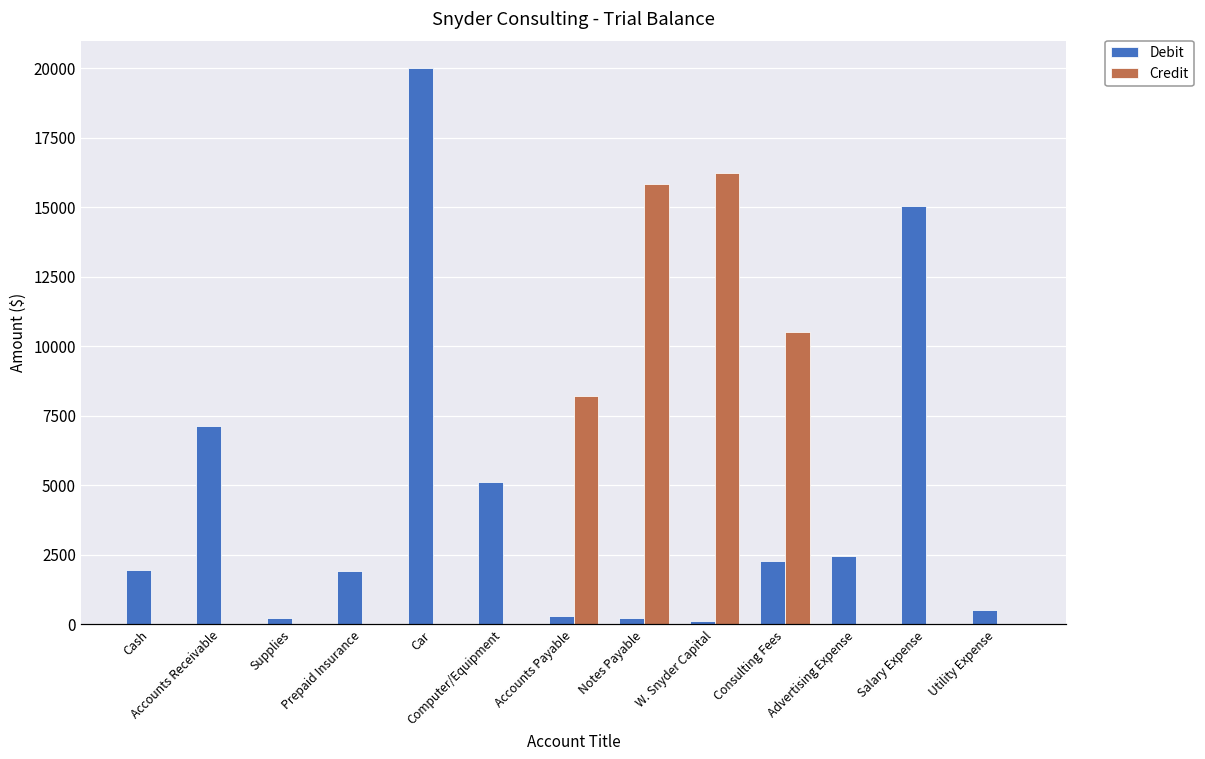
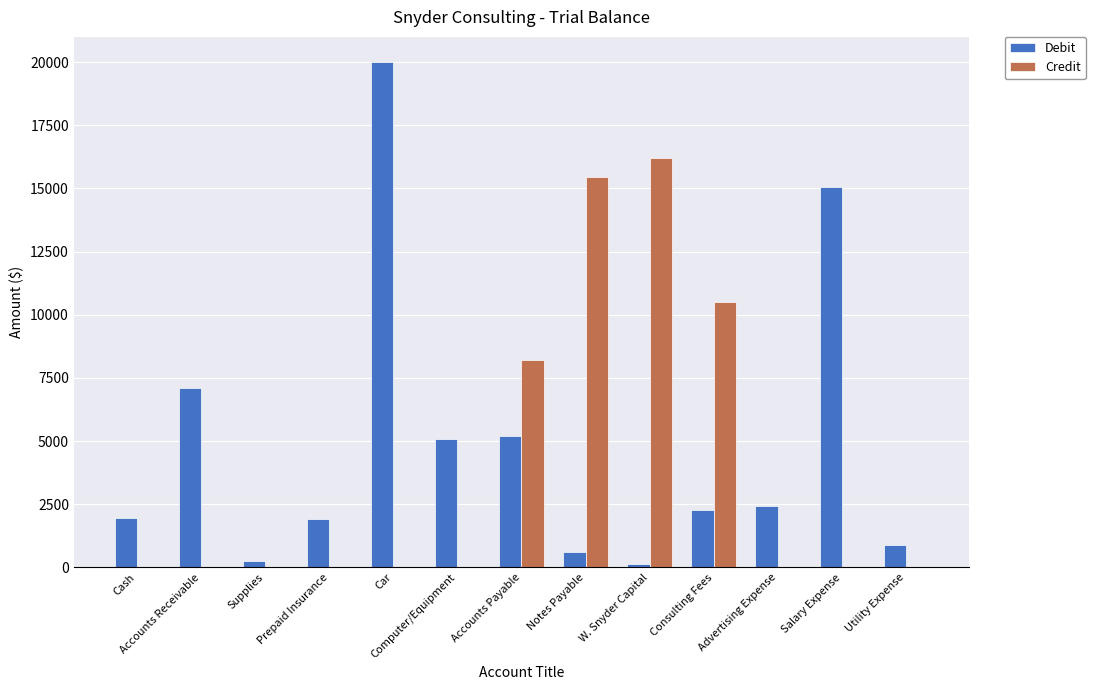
Debit, Accounts Payable: 300 -> 5200
Debit, Notes Payable: 200 -> 600
Credit, Notes Payable: 15800 -> 15400
Debit, Utility Expense: 500 -> 900
